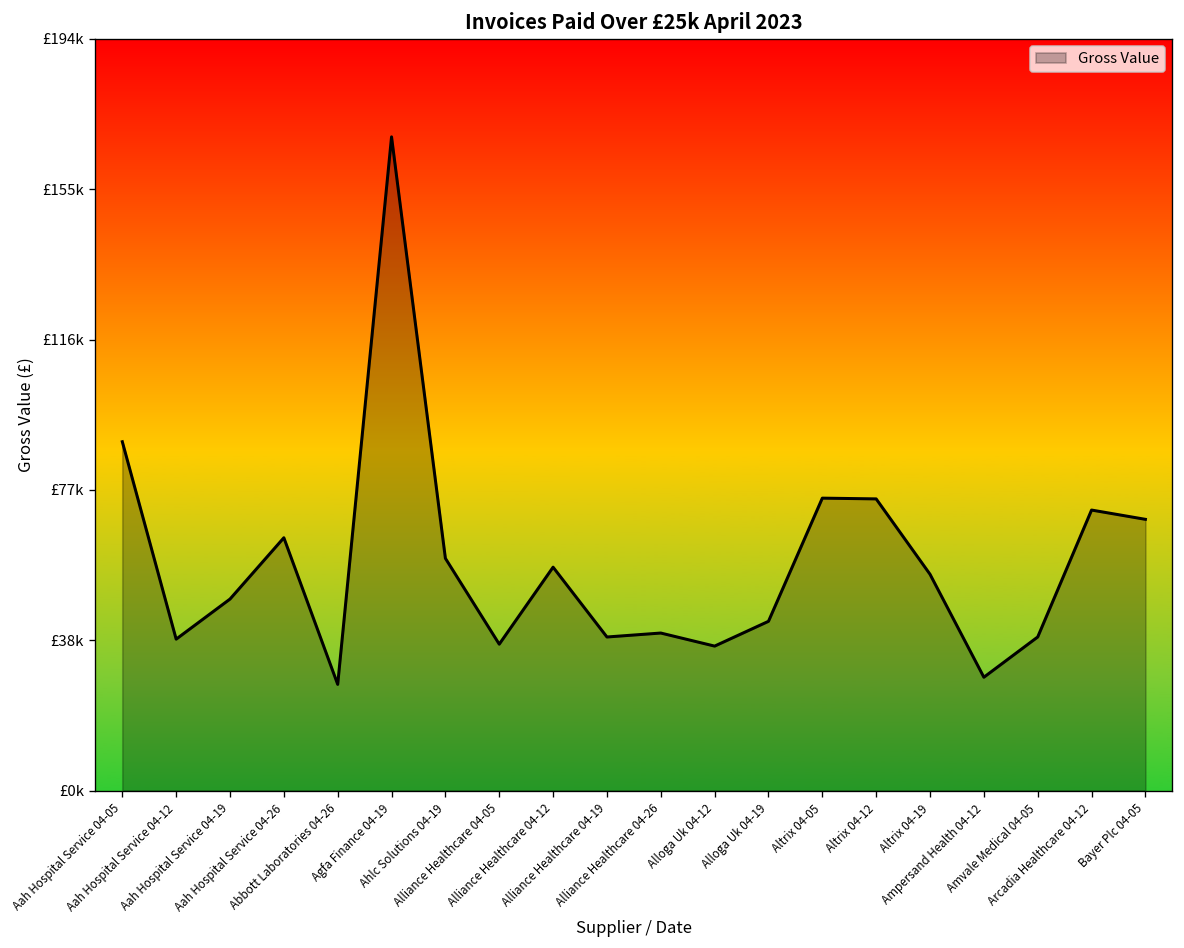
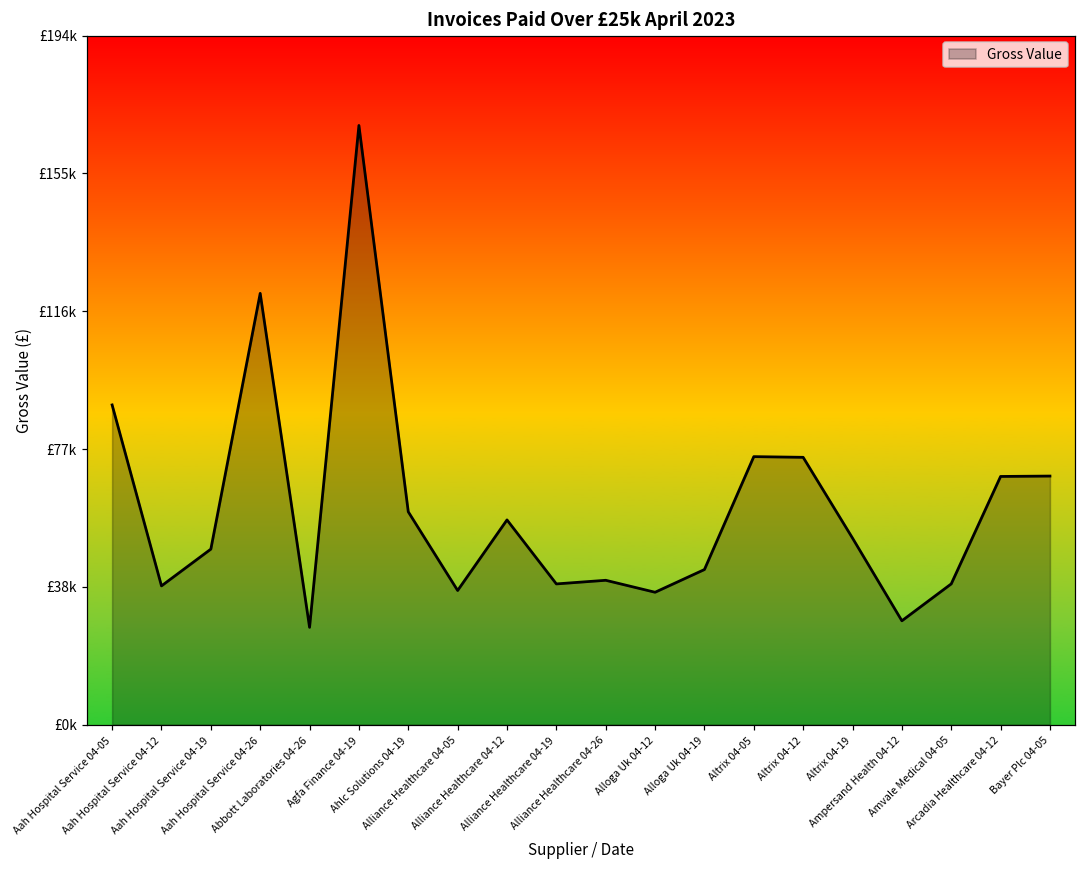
Aah Hospital Service 04-26: £65000 -> £122000
Altrix 04-19: £56000 -> £53000
Arcadia Healthcare 04-12: £72000 -> £70000
